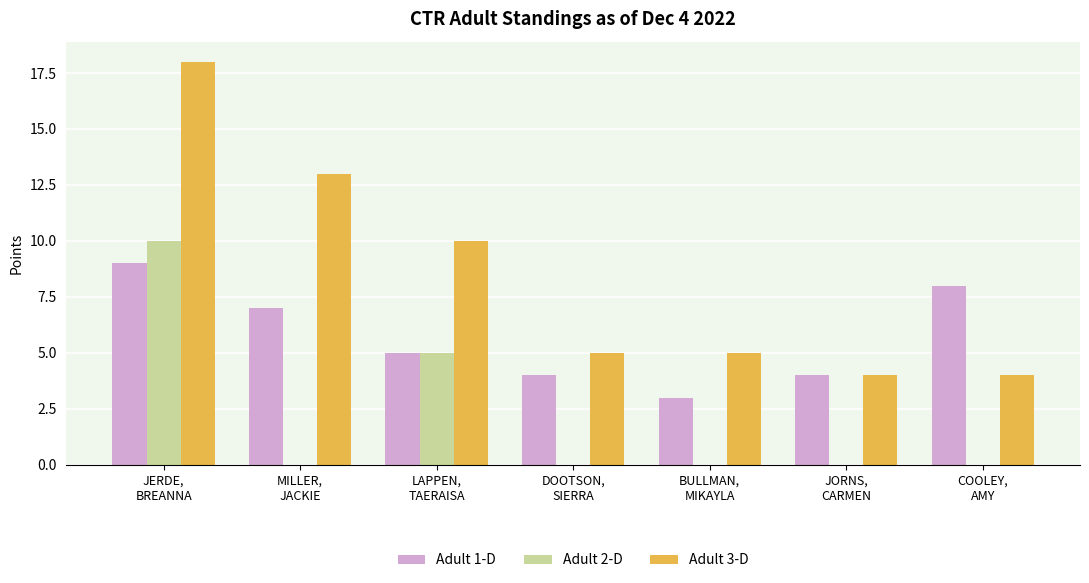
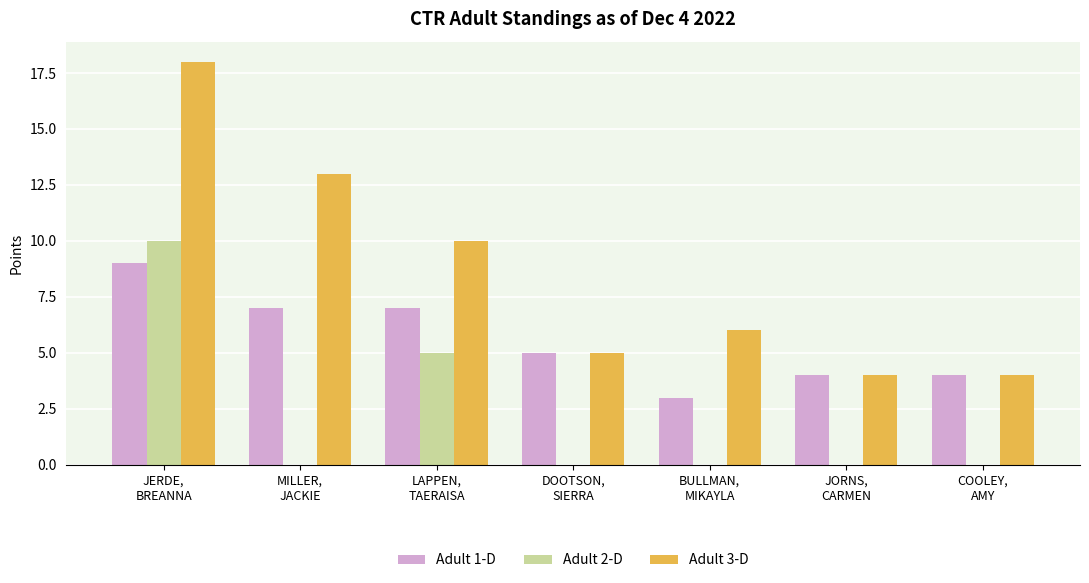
Adult 1-D, LAPPEN, TAERAISA: 5 -> 7
Adult 1-D, DOOTSON, SIERRA: 4 -> 5
Adult 3-D, BULLMAN, MIKAYLA: 5 -> 6
Adult 1-D, COOLEY, AMY: 8 -> 4
